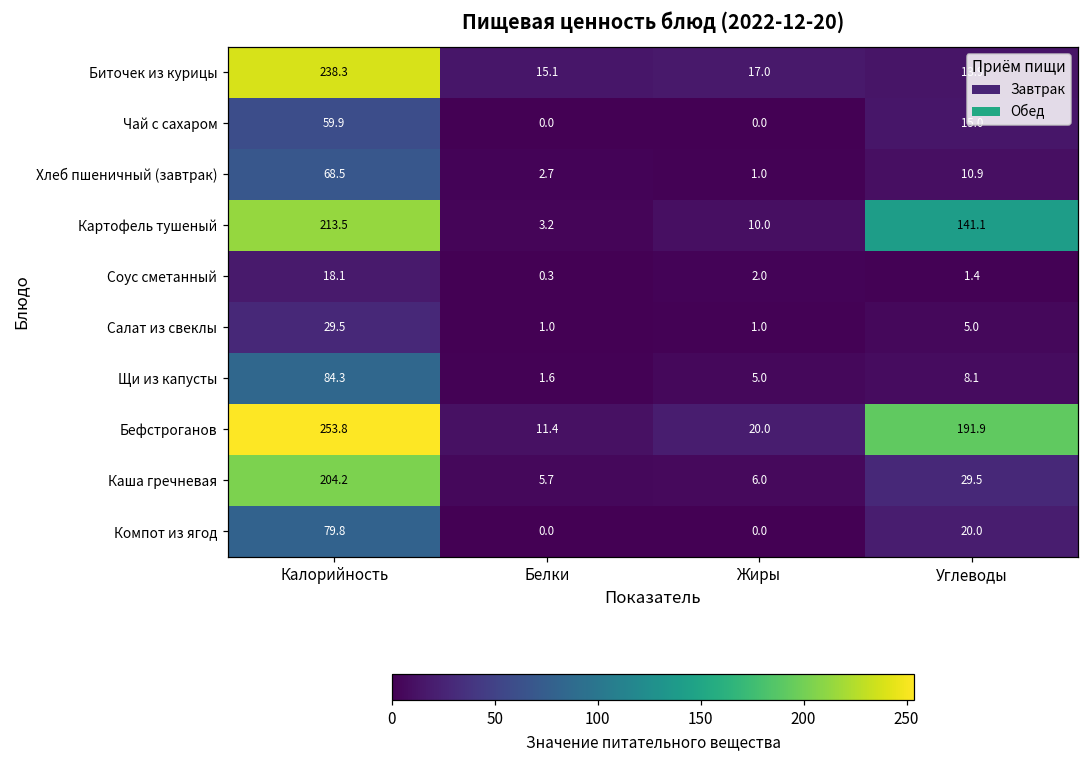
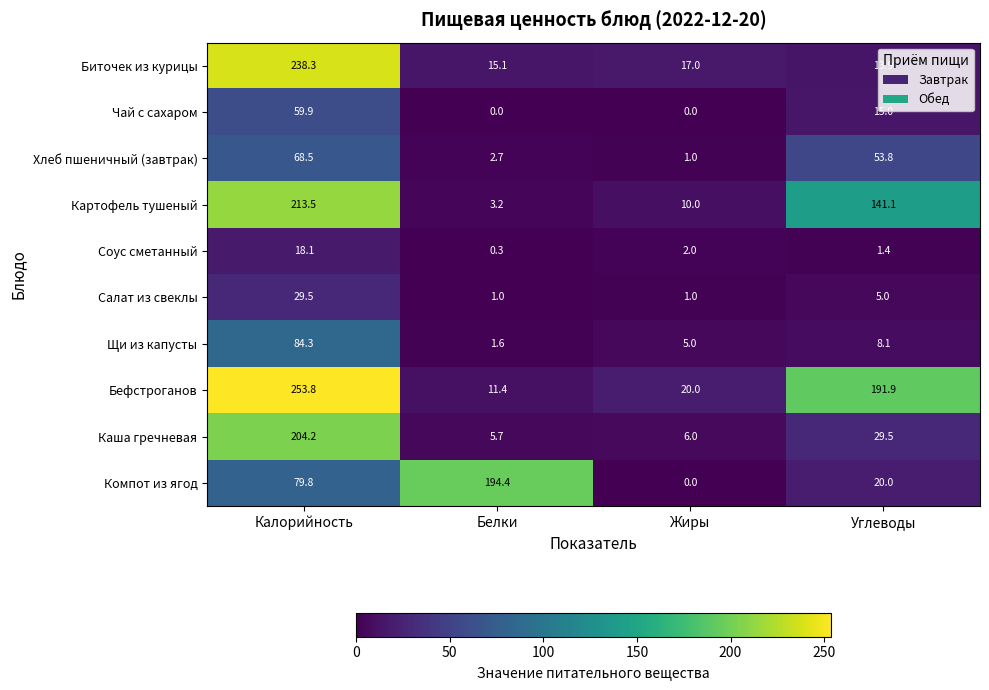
Хлеб пшеничный (завтрак), Углеводы: 10.9 -> 53.8
Компот из ягод, Белки: 0.0 -> 194.4
